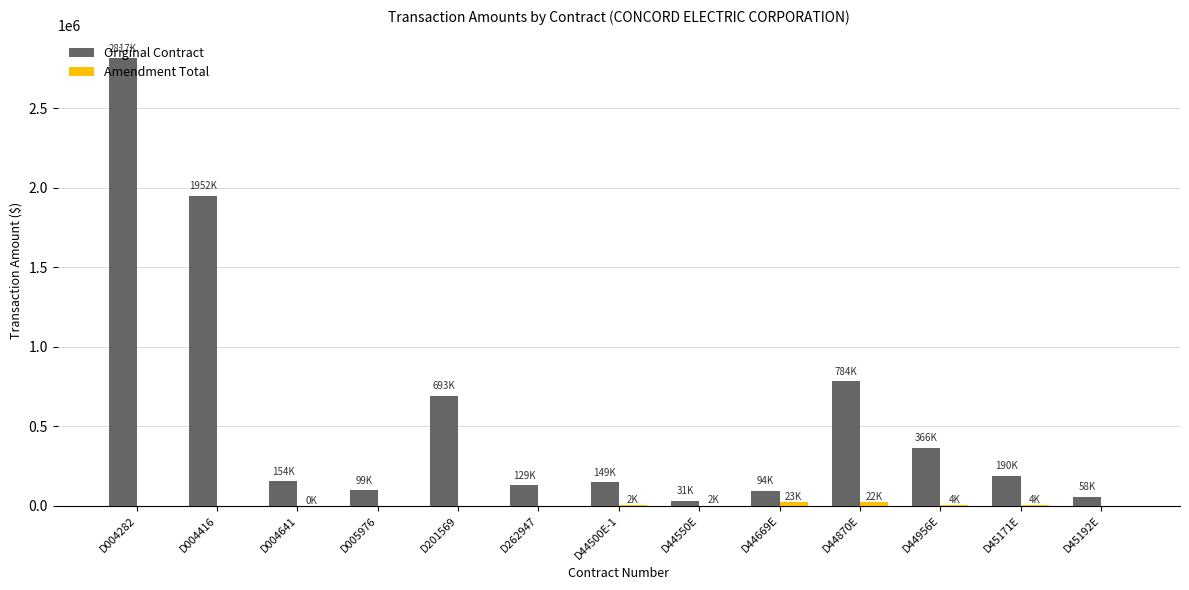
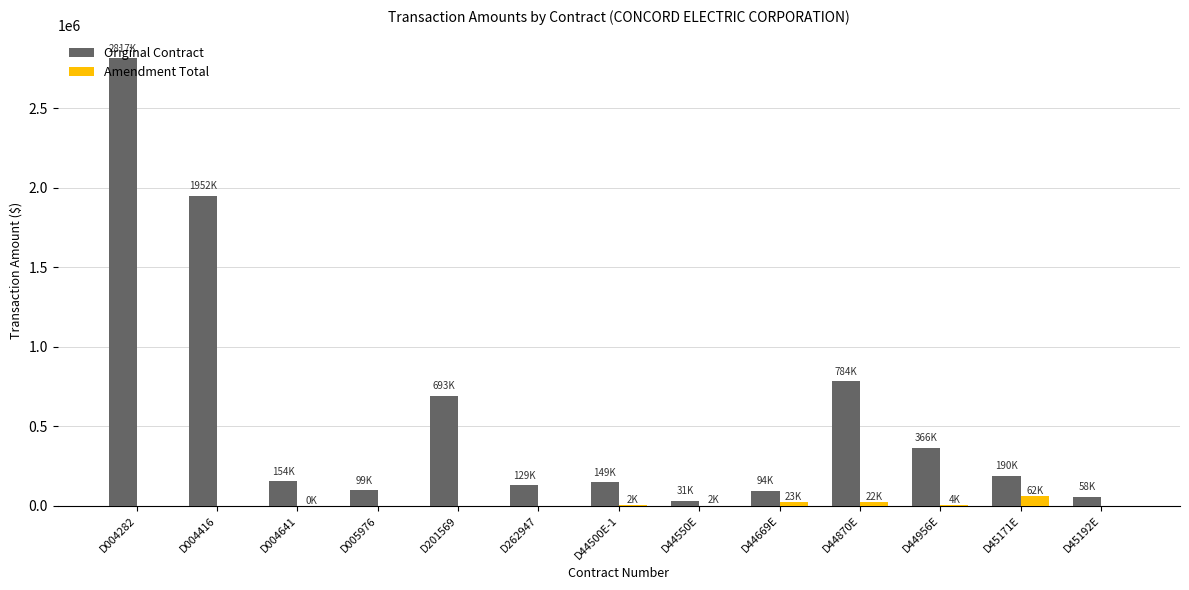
Amendment Total, D45171E: 4K -> 62K
